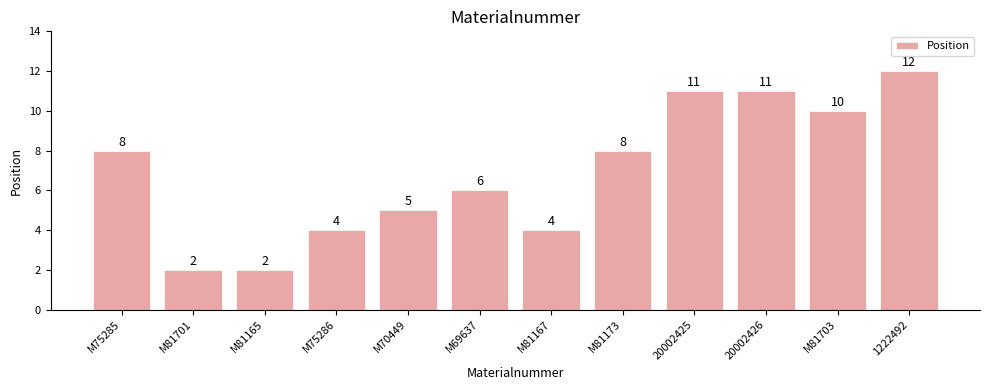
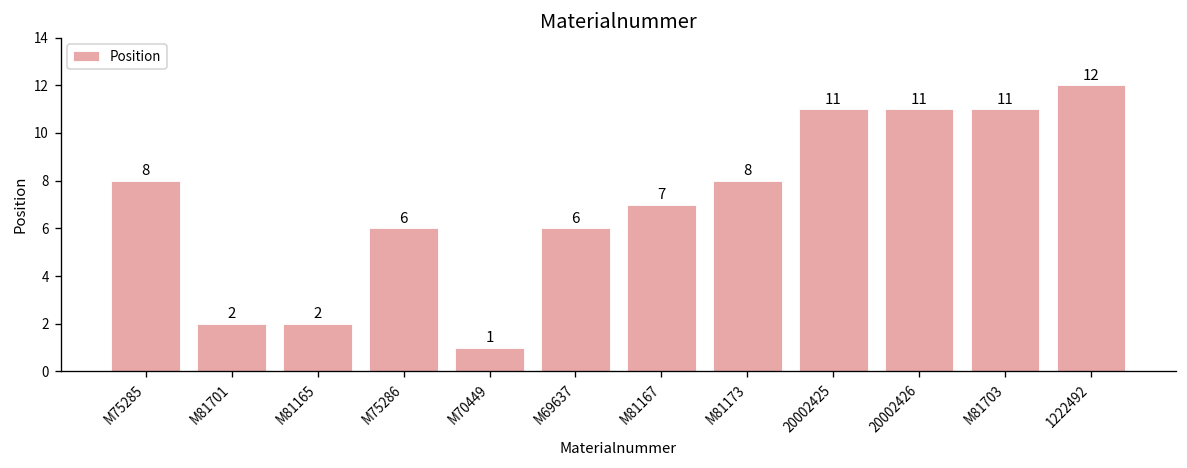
M75286: 4 -> 6
M70449: 5 -> 1
M81167: 4 -> 7
M81703: 10 -> 11
